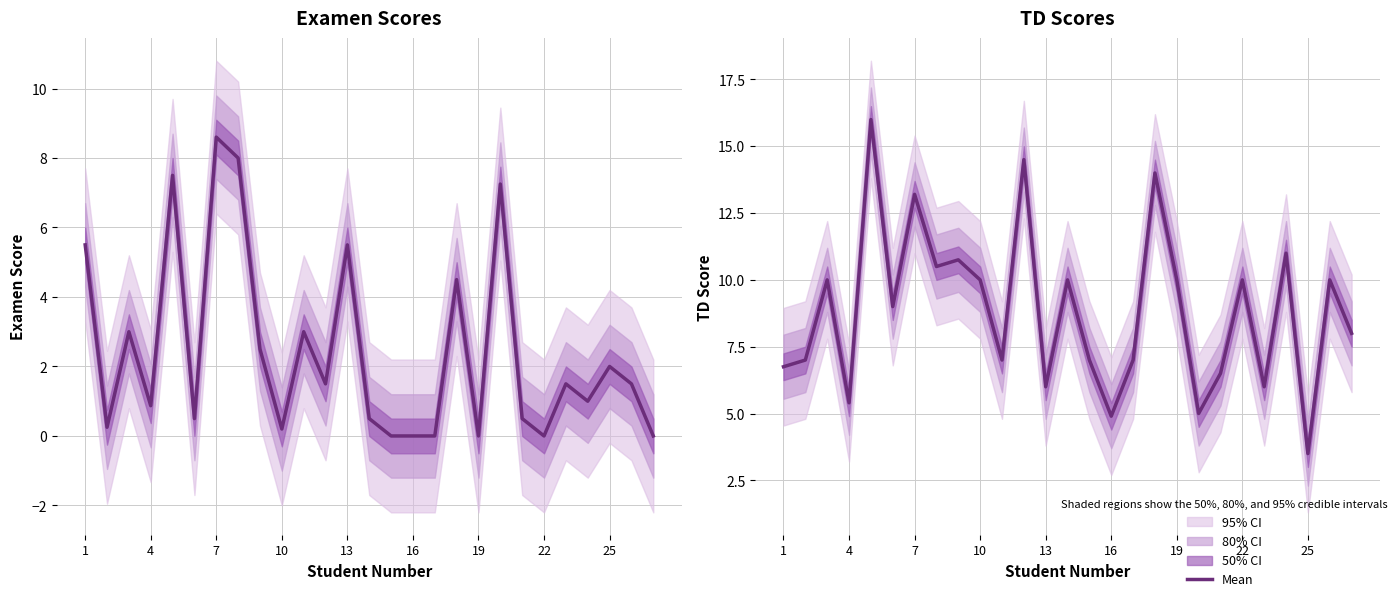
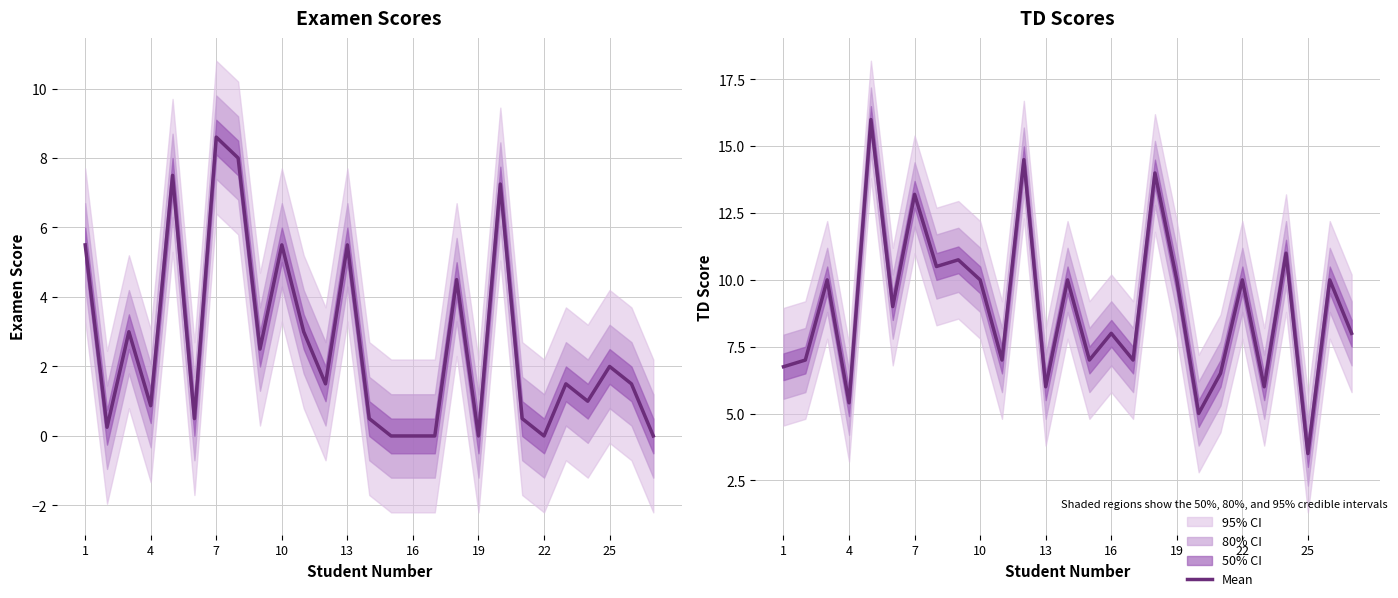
Examen Scores, Mean, 10: 0.2 -> 5.5
TD Scores, Mean, 16: 4.9 -> 8.0
